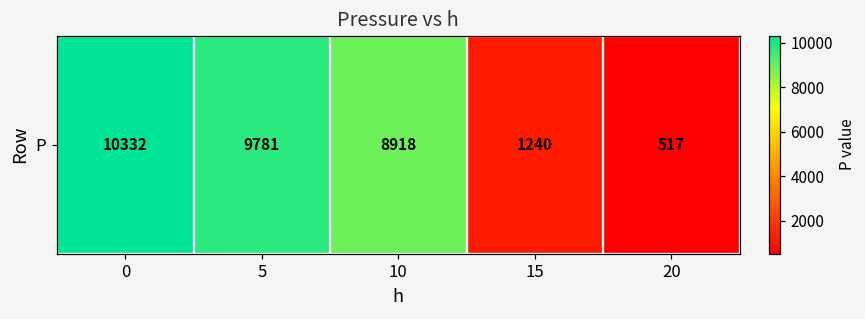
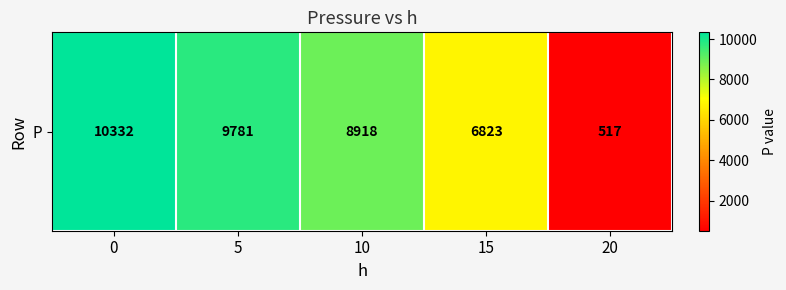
P, 15: 1240 -> 6823
